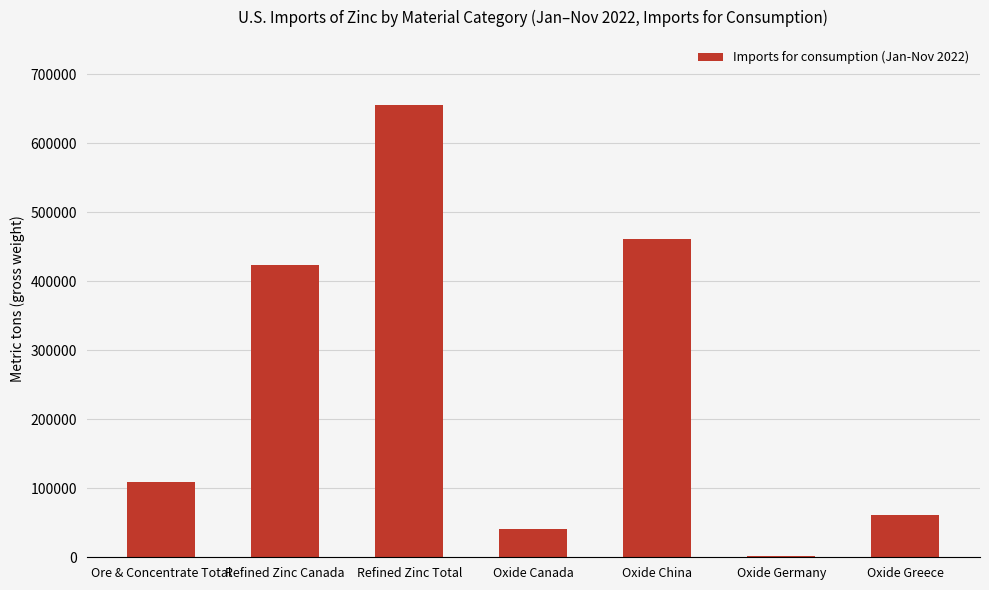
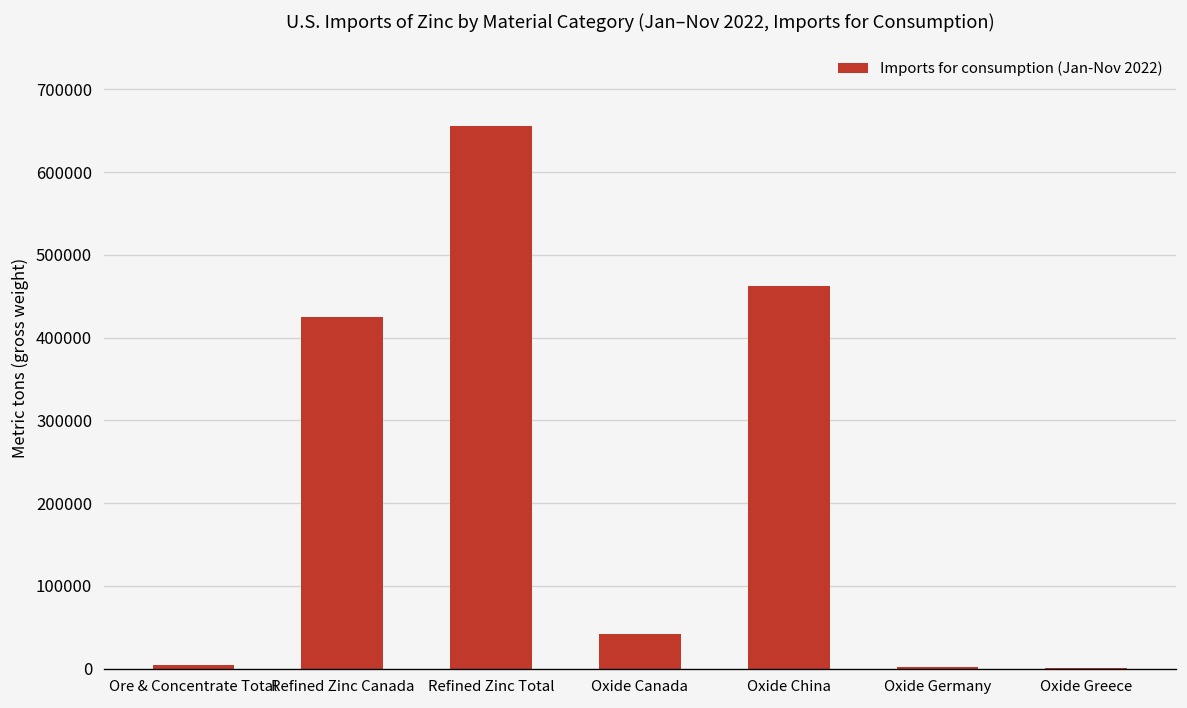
Ore & Concentrate Total: 110000 -> 0
Oxide Greece: 60000 -> 0
